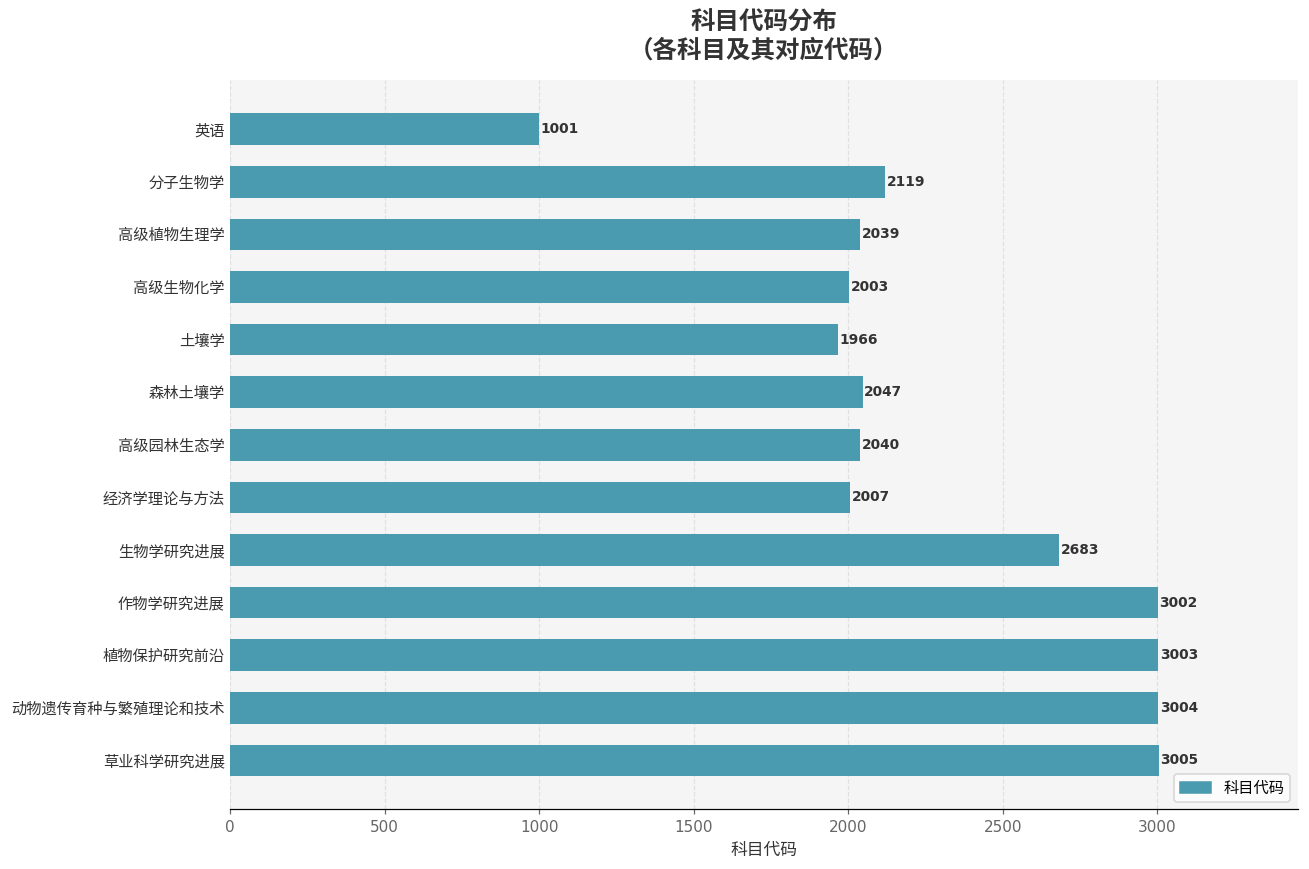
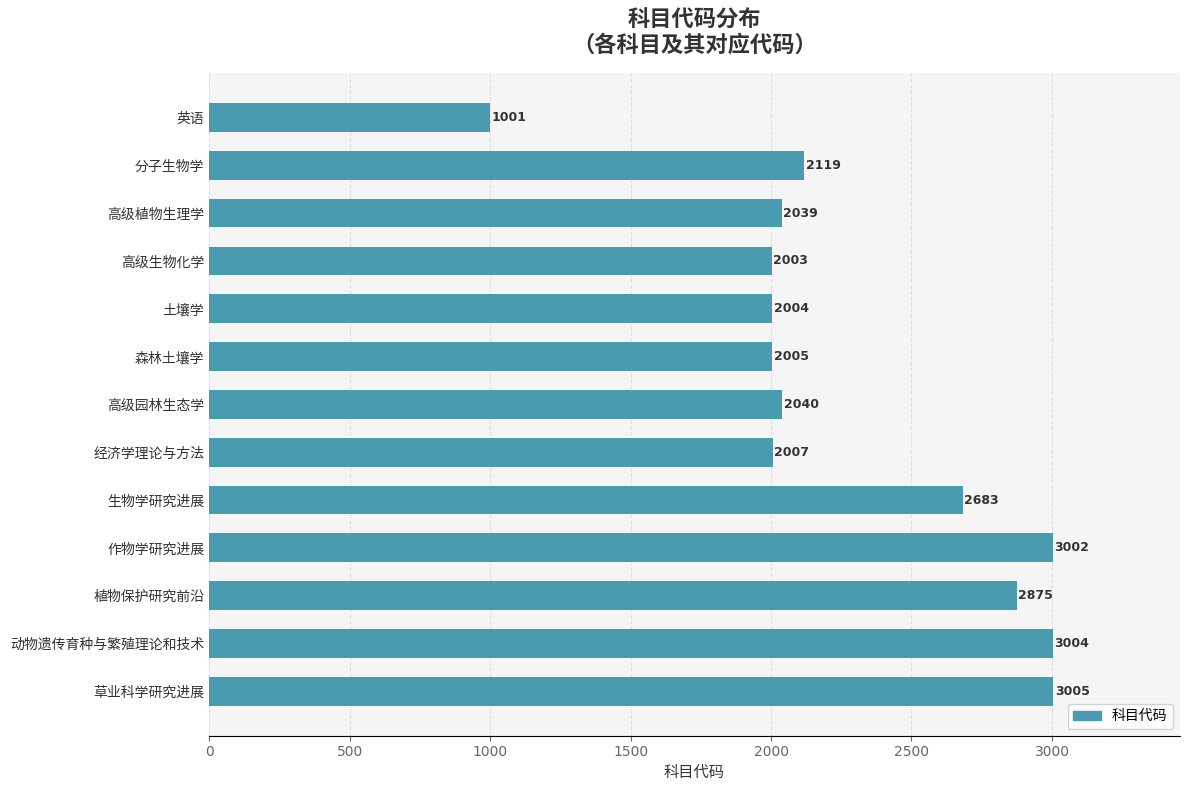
土壤学: 1966 -> 2004
森林土壤学: 2047 -> 2005
植物保护研究前沿: 3003 -> 2875
